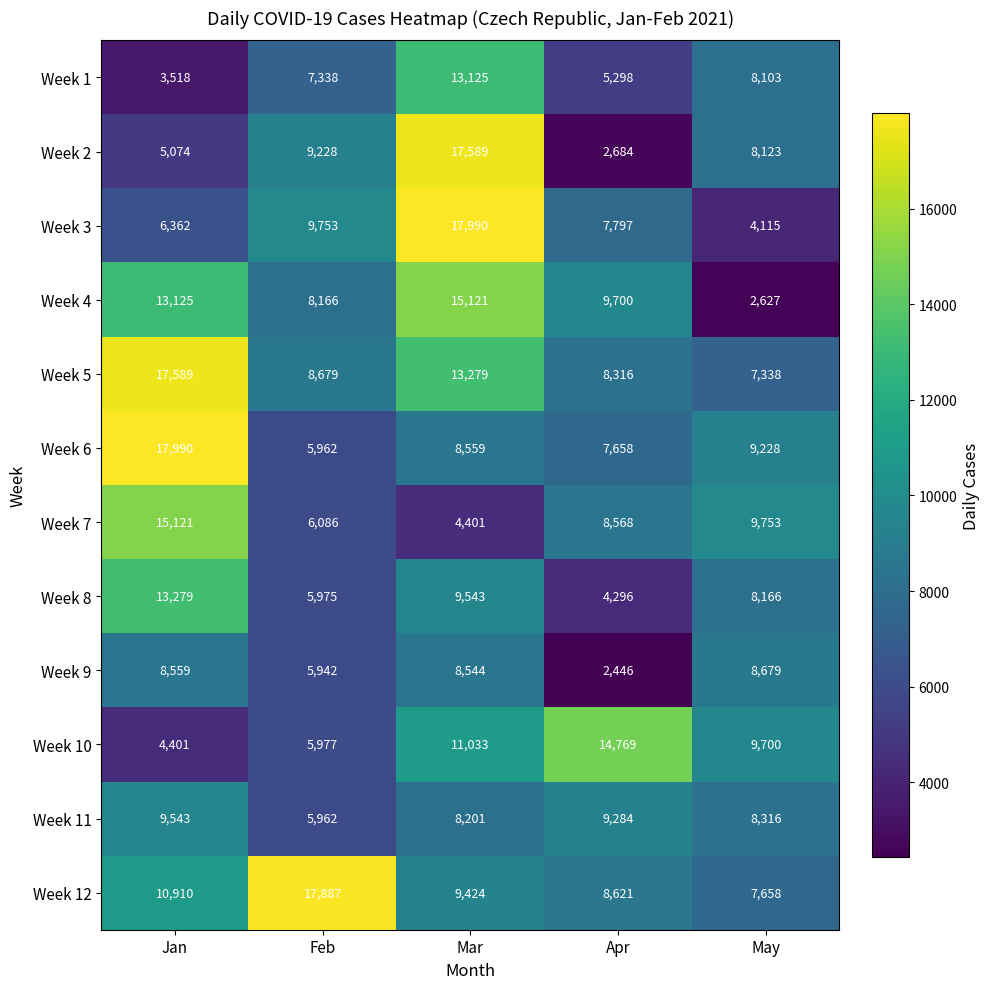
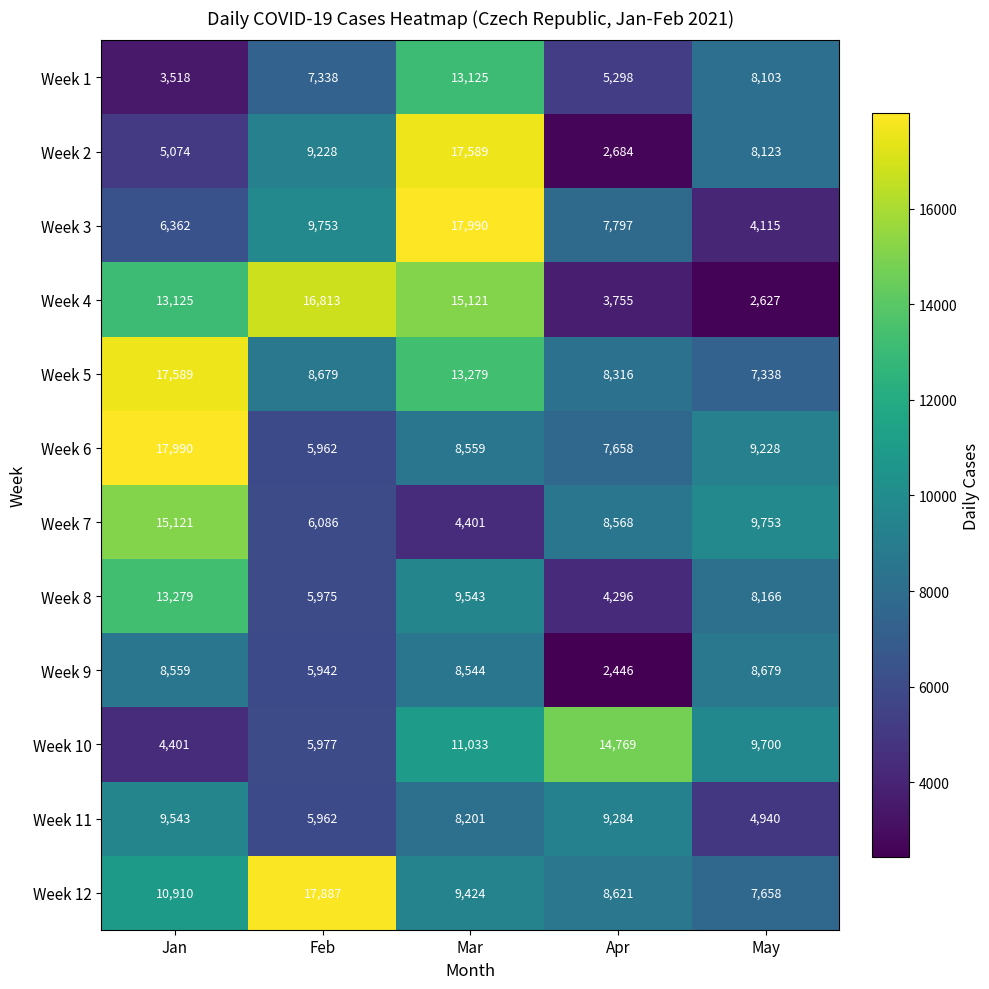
Week 4, Feb: 8,166 -> 16,813
Week 4, Apr: 9,700 -> 3,755
Week 11, May: 8,316 -> 4,940
